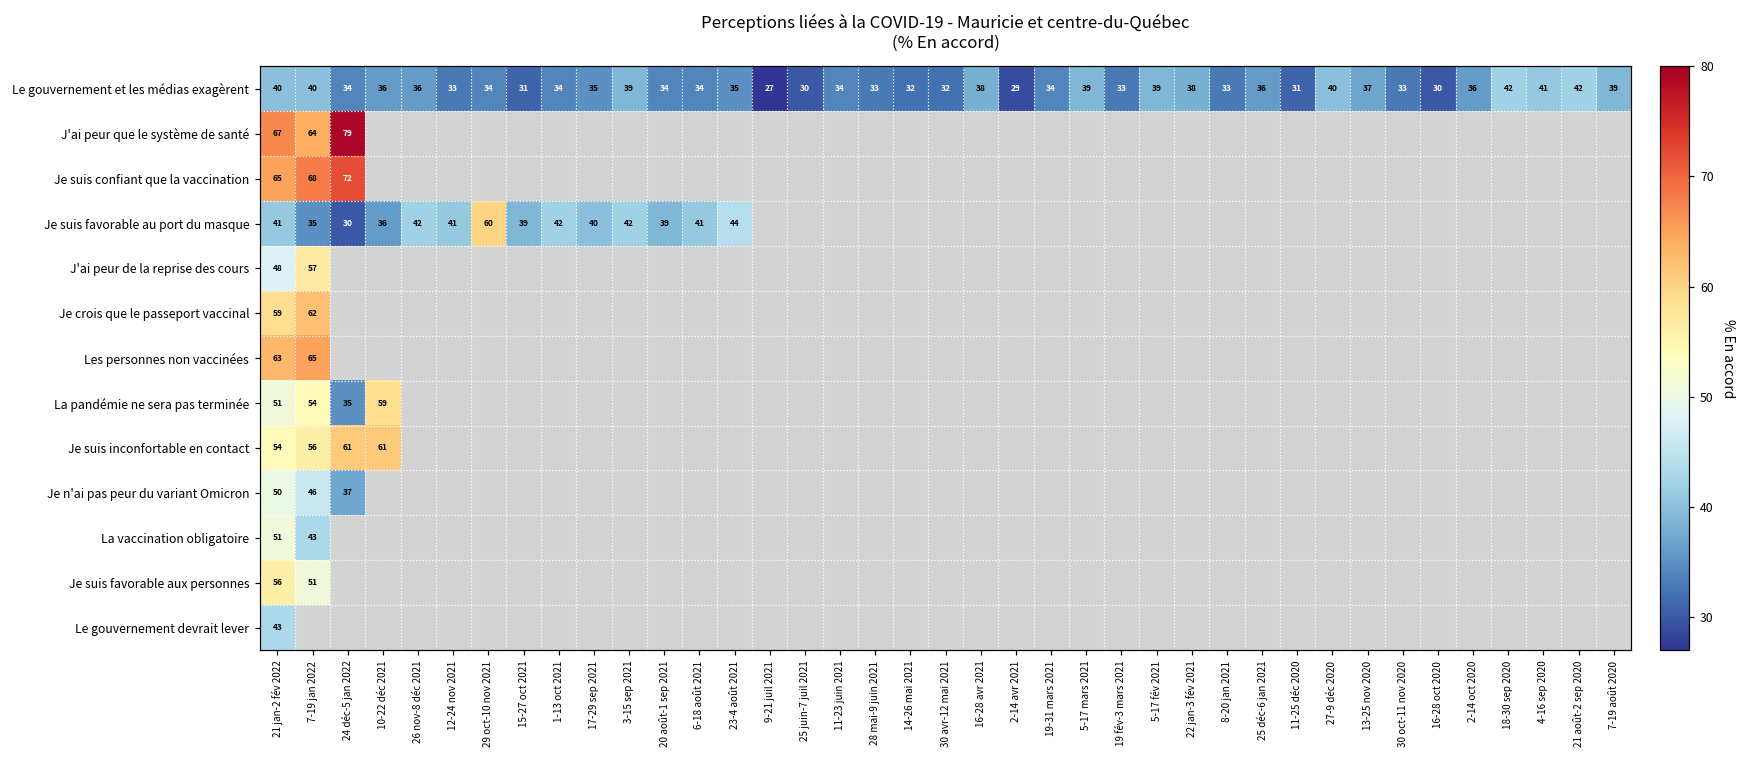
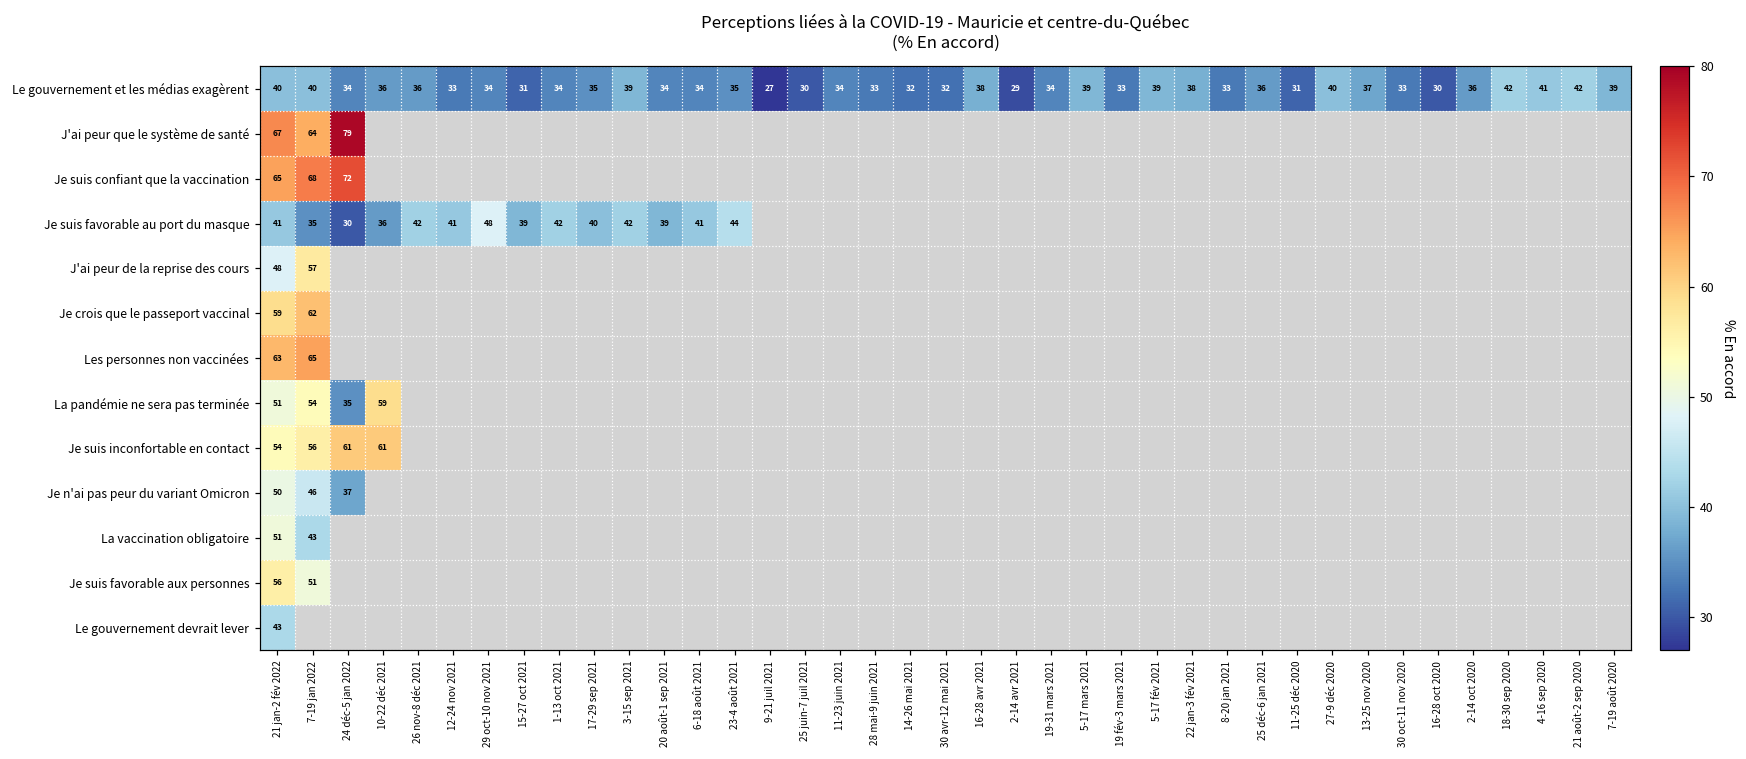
Je suis favorable au port du masque, 29 oct-10 nov 2021: 60 -> 48
